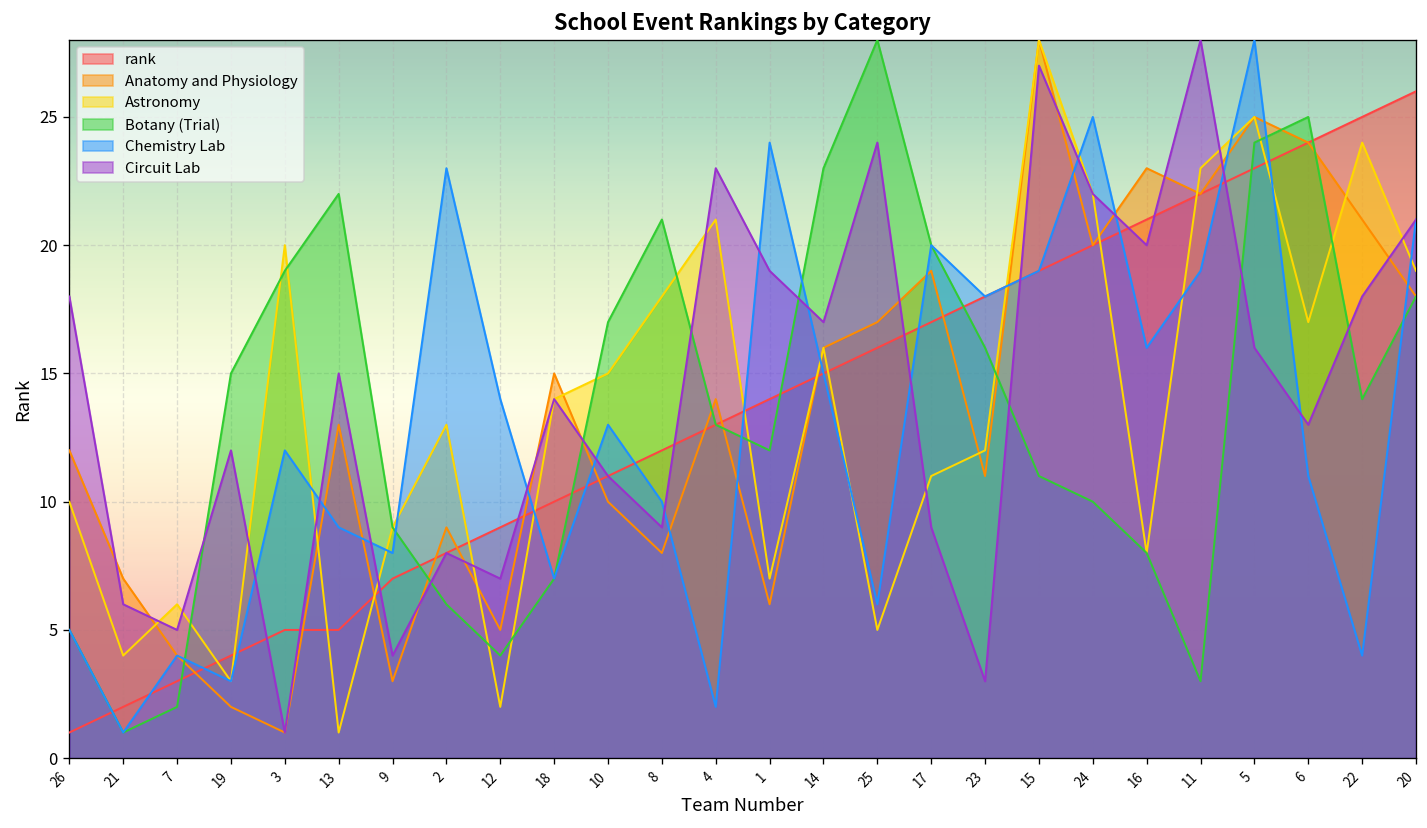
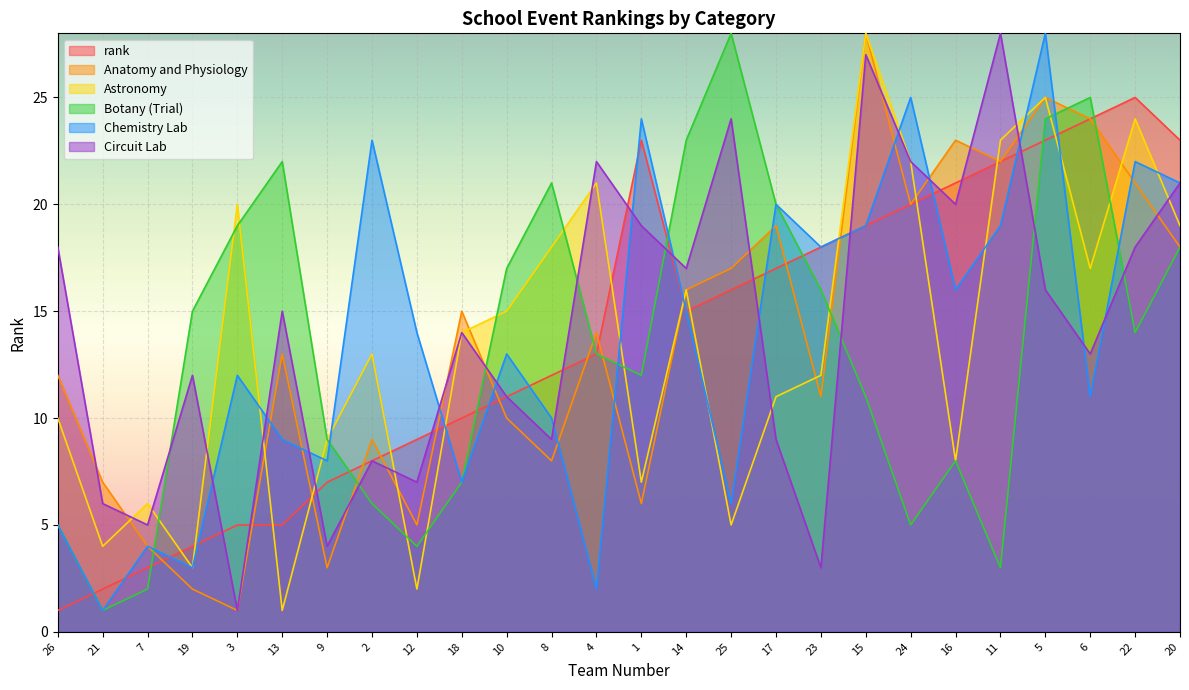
Circuit Lab, 4: 23 -> 22
rank, 1: 14 -> 23
Botany (Trial), 24: 10 -> 5
Chemistry Lab, 22: 4 -> 22
rank, 20: 26 -> 23
